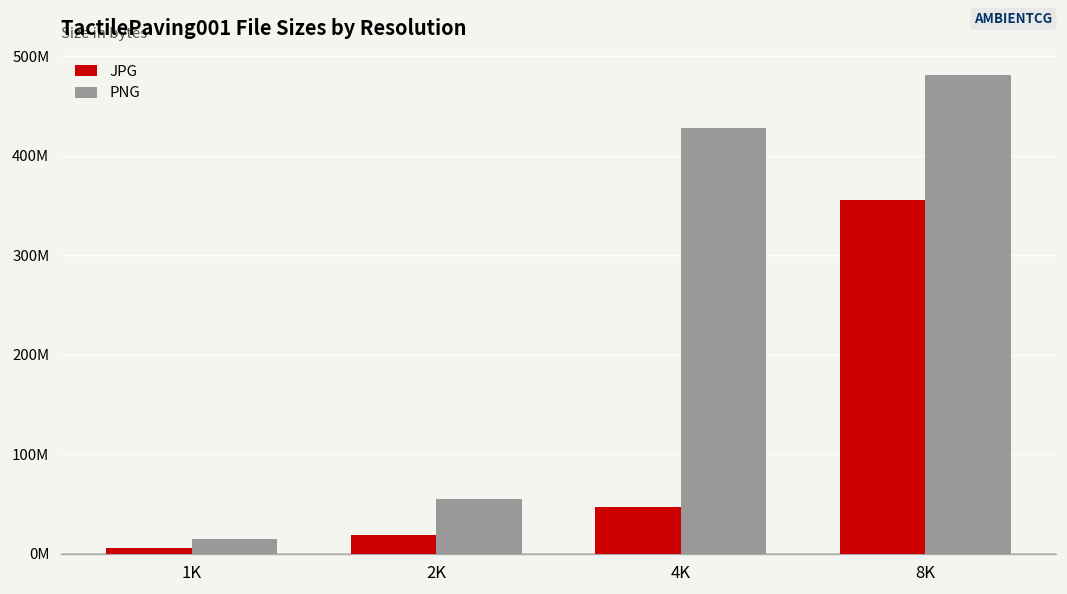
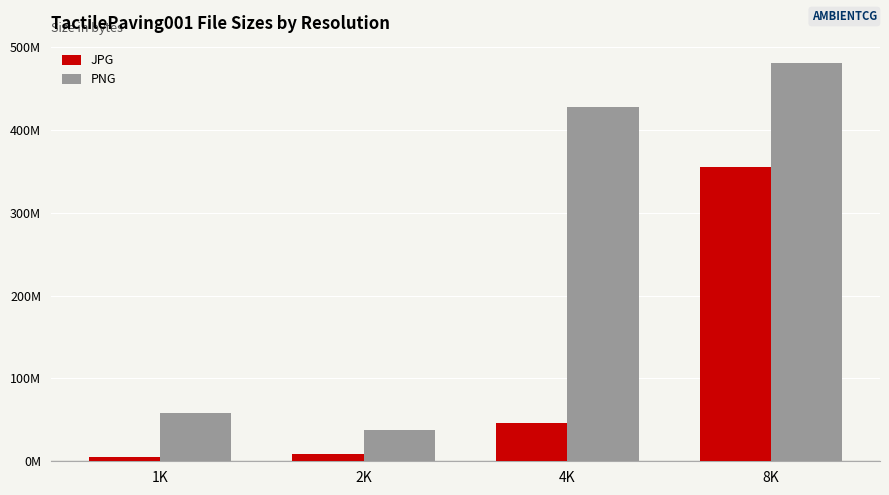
PNG, 1K: 10000000 -> 60000000
JPG, 2K: 20000000 -> 10000000
PNG, 2K: 50000000 -> 40000000
